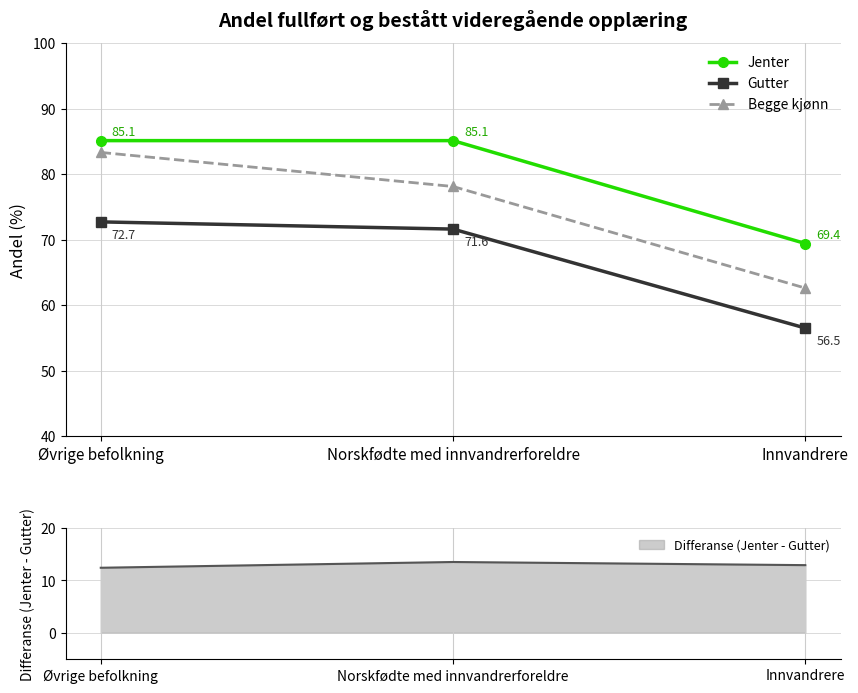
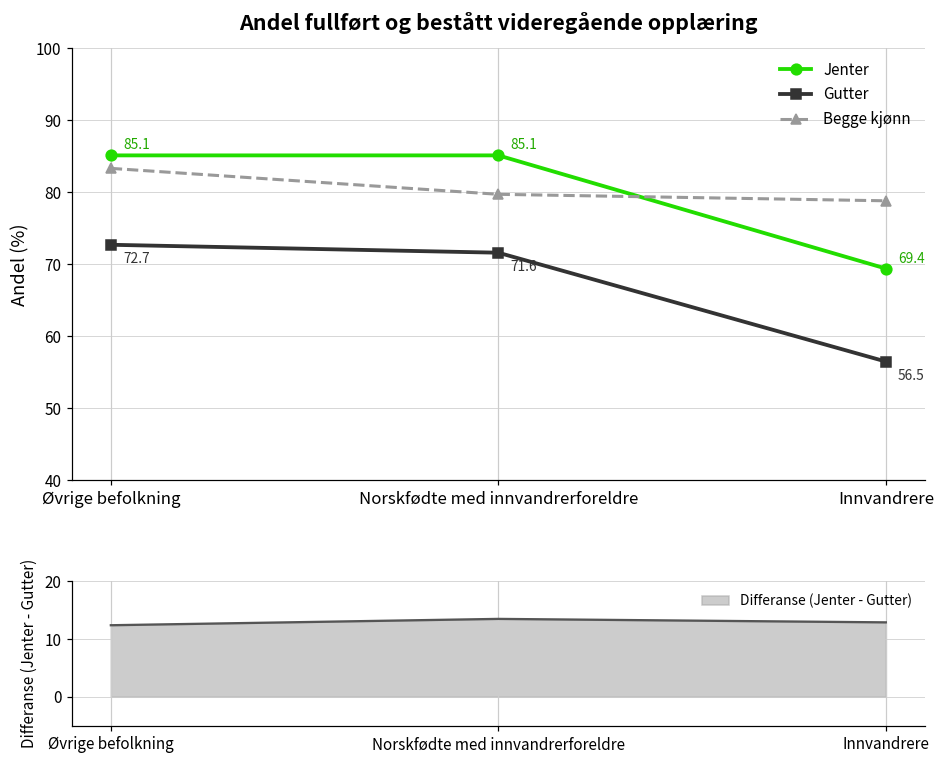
Andel fullført og bestått videregående opplæring, Begge kjønn, Norskfødte med innvandrerforeldre: 78 -> 80
Andel fullført og bestått videregående opplæring, Begge kjønn, Innvandrere: 63 -> 79
